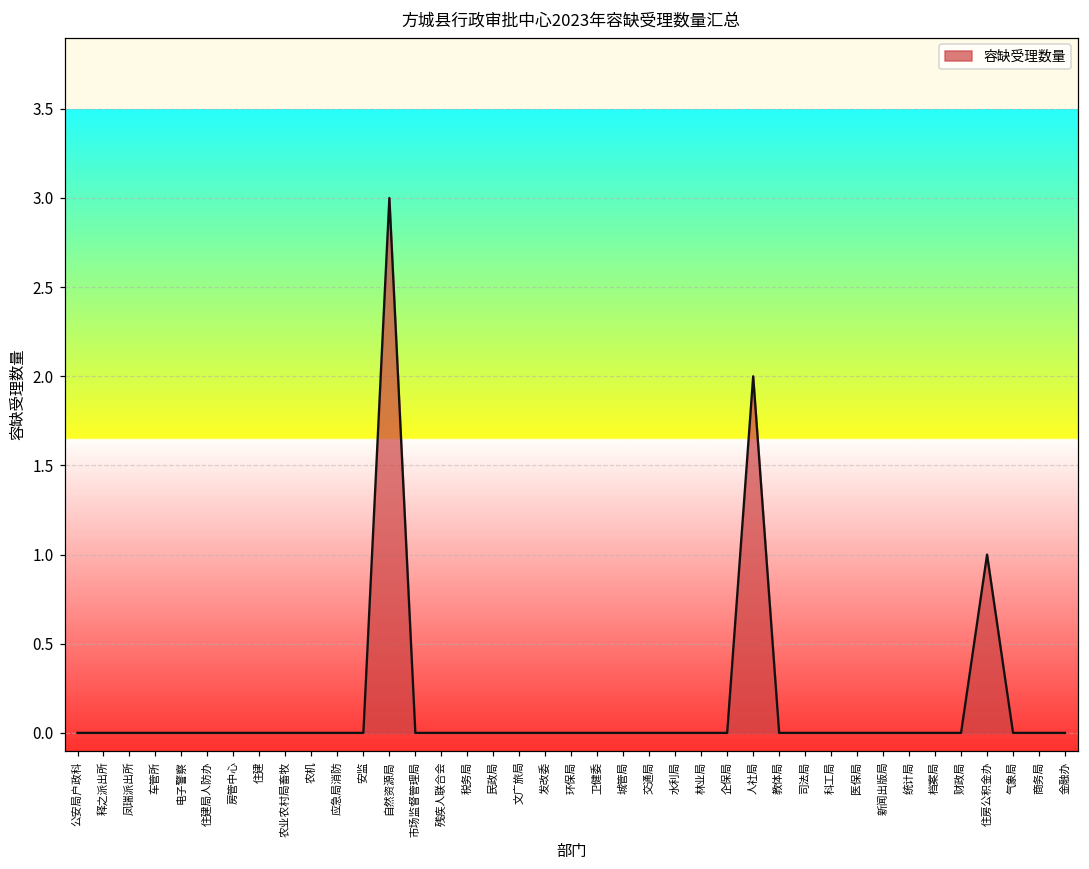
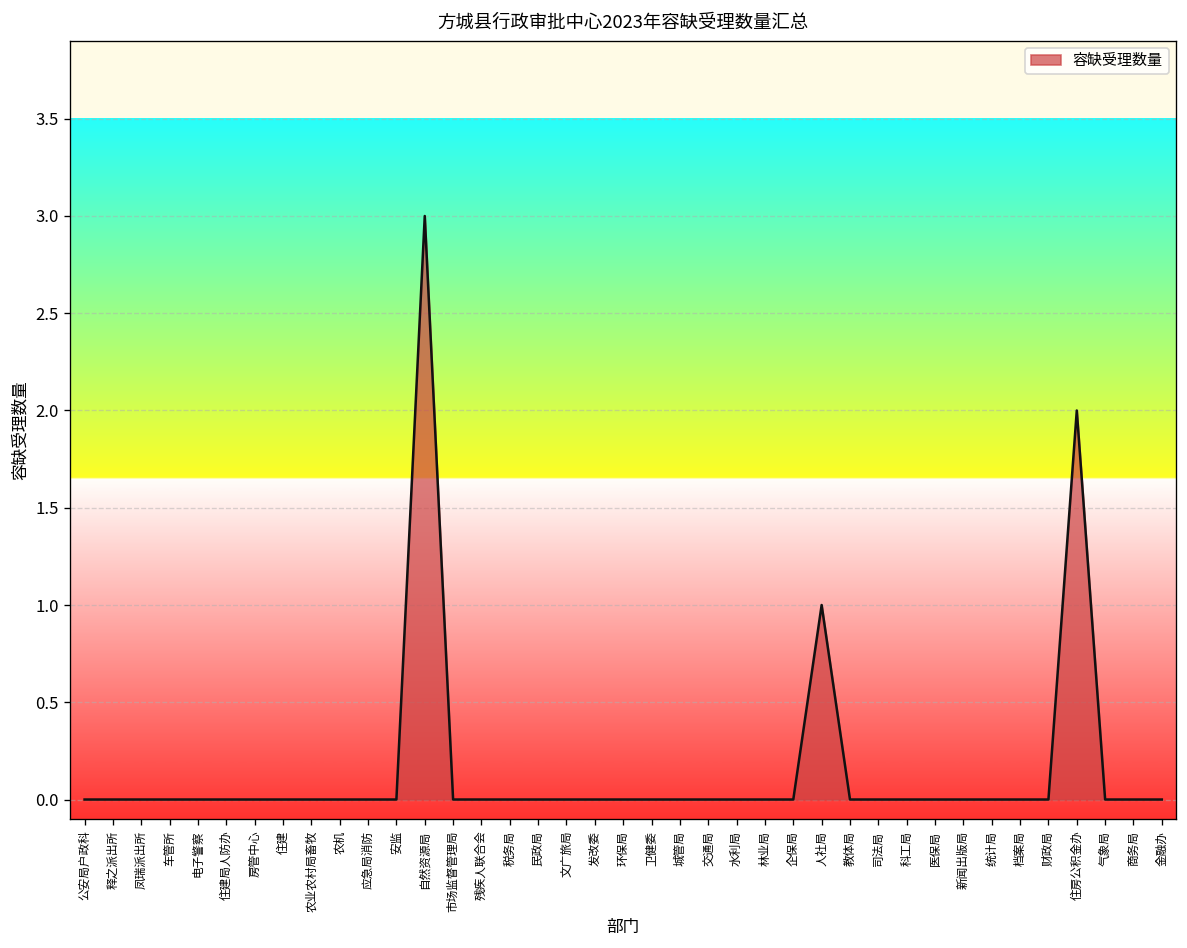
人社局: 2 -> 1
住房公积金办: 1 -> 2
